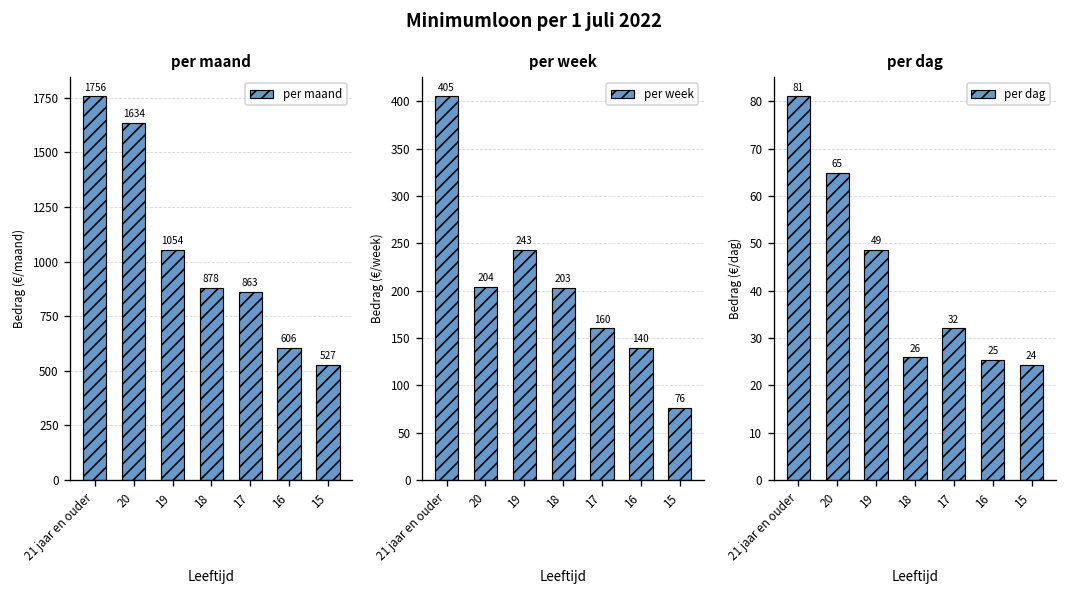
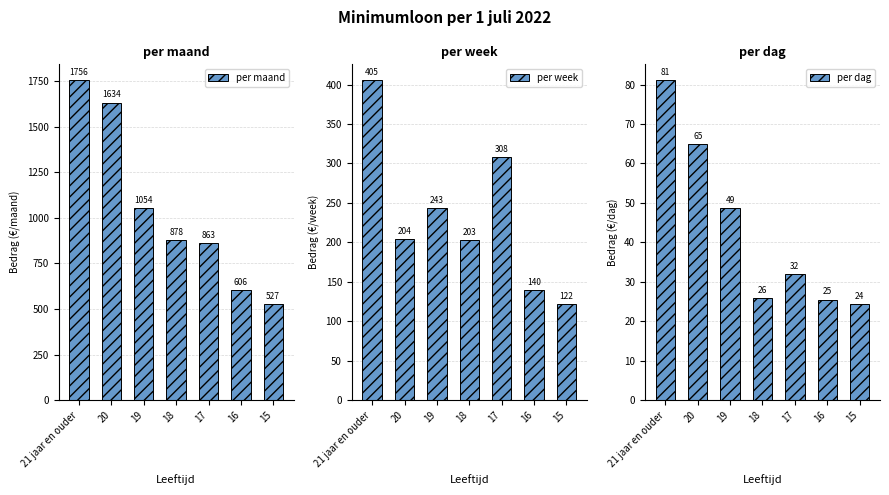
per week, 17: 160 -> 308
per week, 15: 76 -> 122
